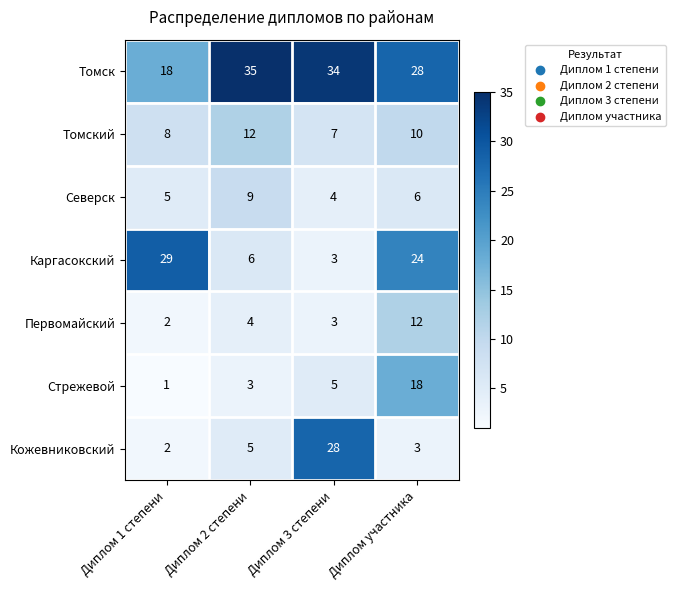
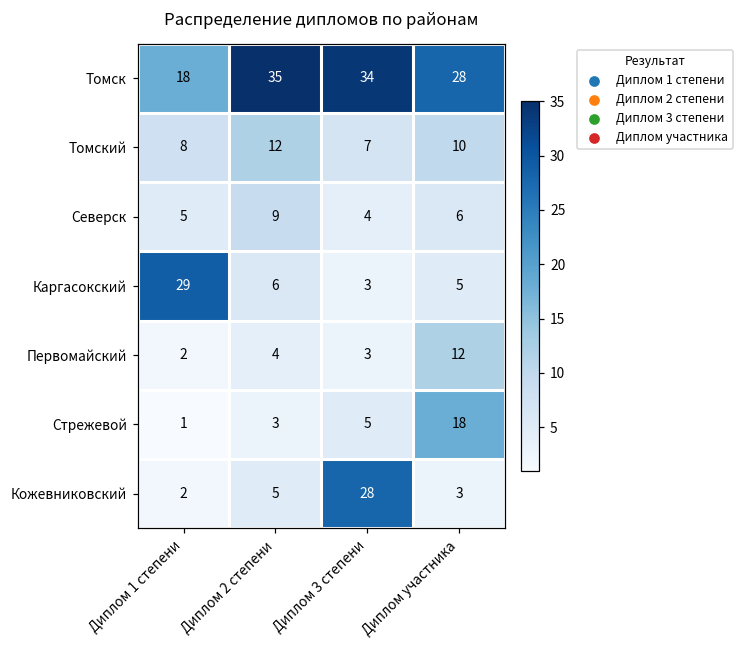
Каргасокский, Диплом участника: 24 -> 5
